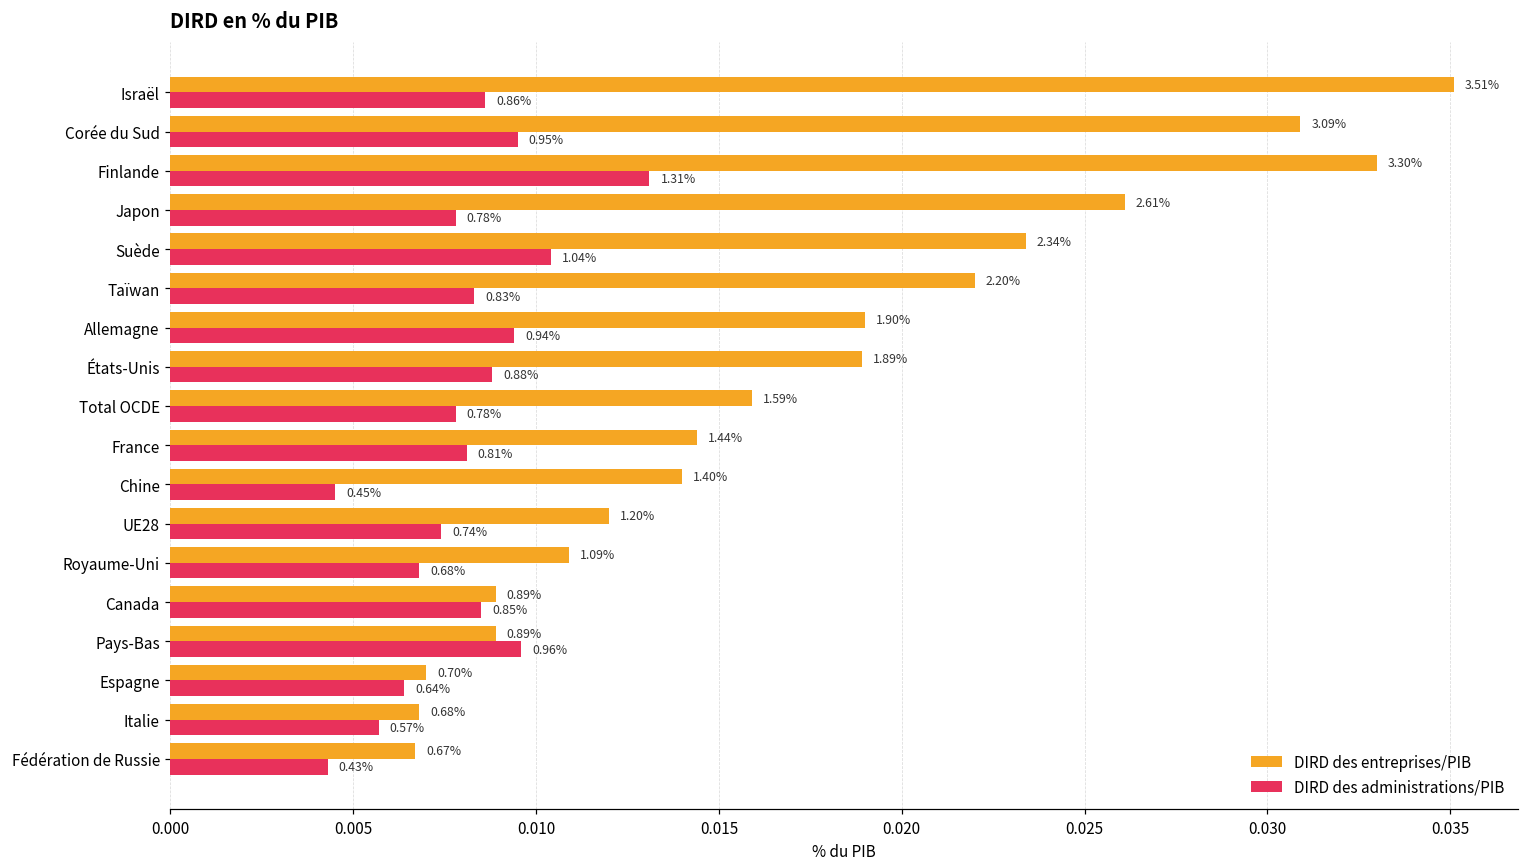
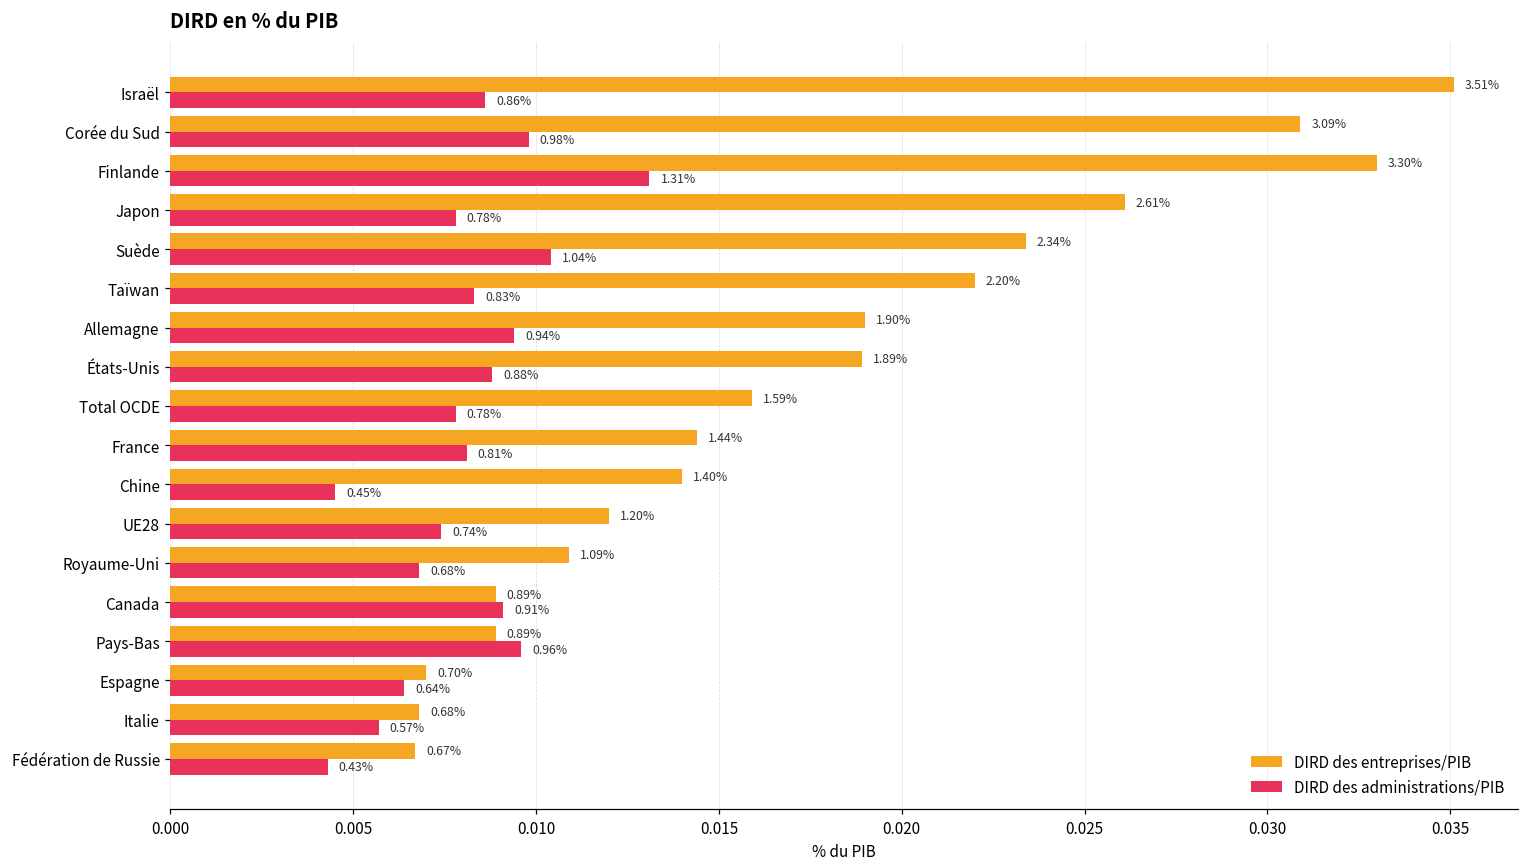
DIRD des administrations/PIB, Corée du Sud: 0.95% -> 0.98%
DIRD des administrations/PIB, Canada: 0.85% -> 0.91%
